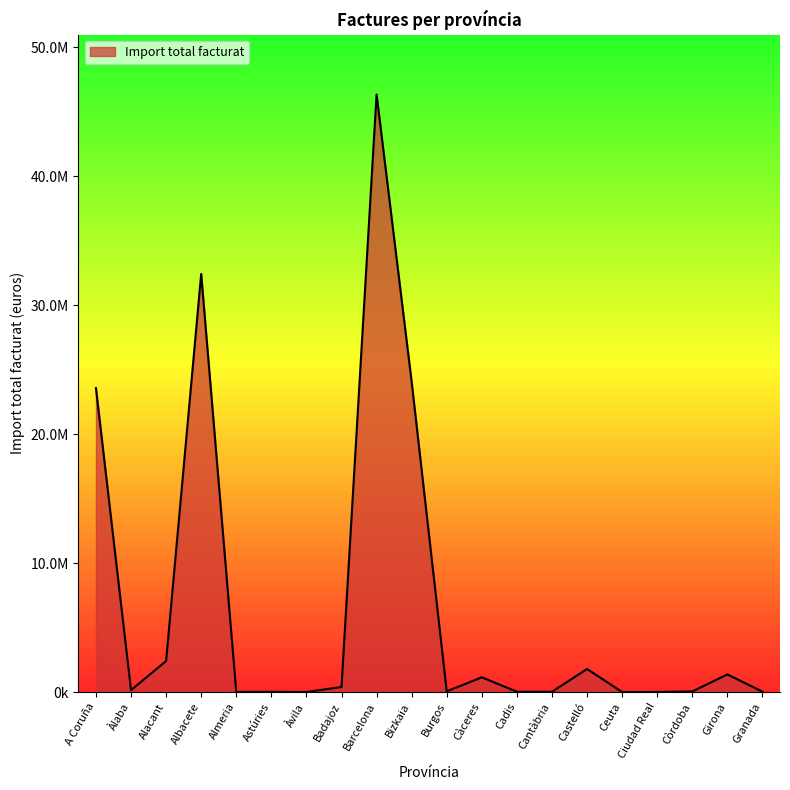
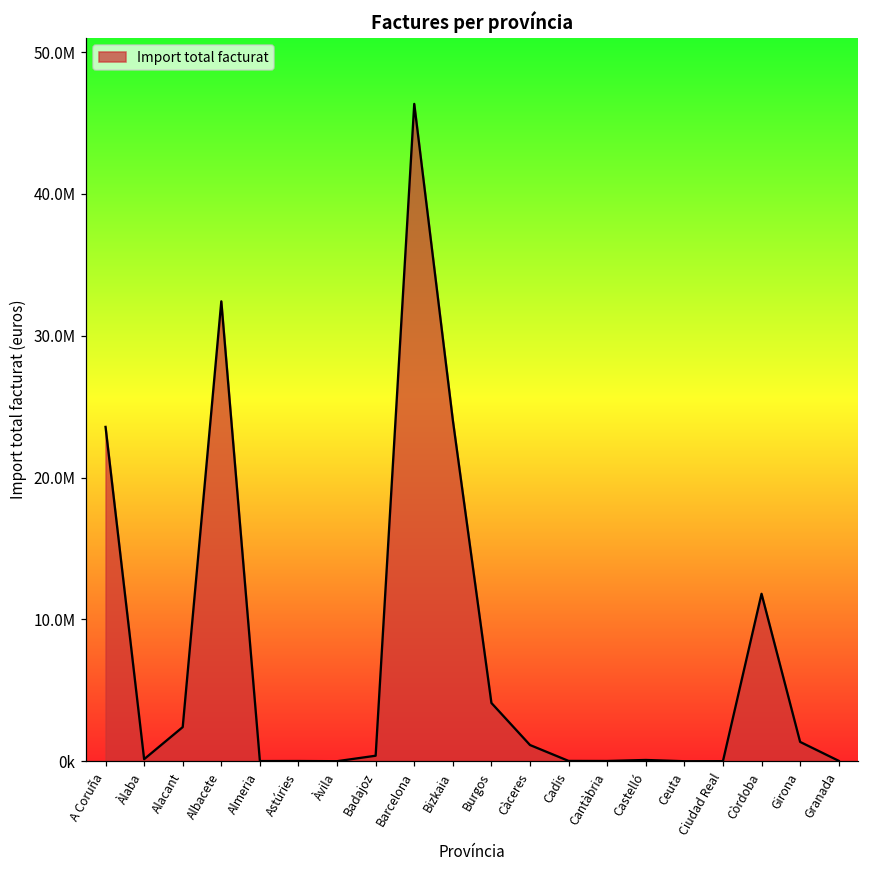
Burgos: 100000 -> 4100000
Castelló: 1800000 -> 100000
Còrdoba: 0 -> 11800000
